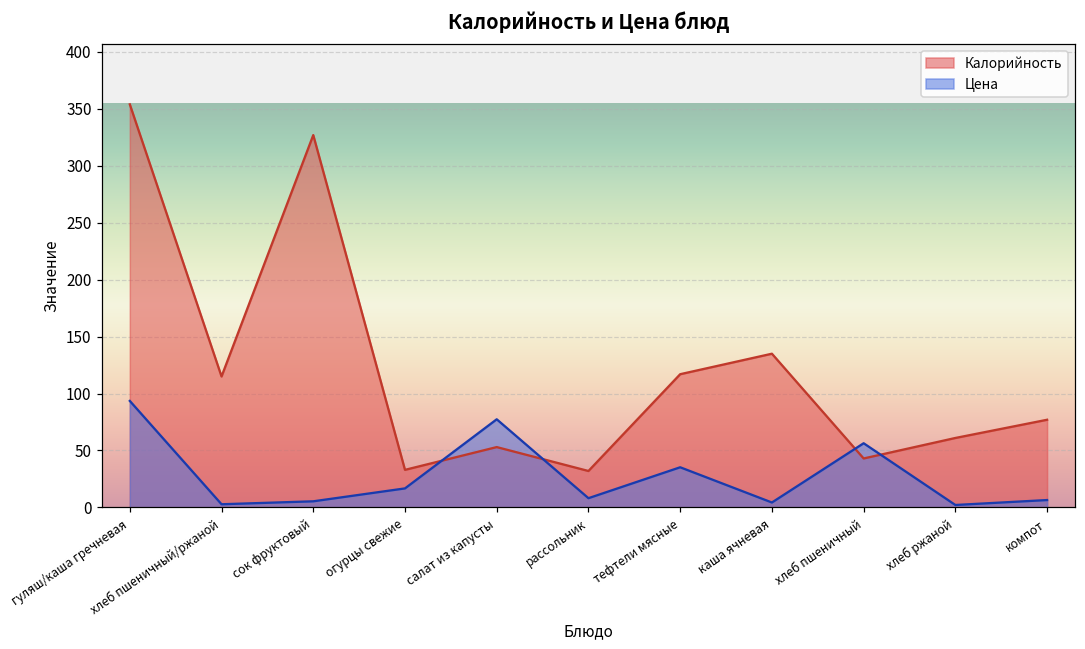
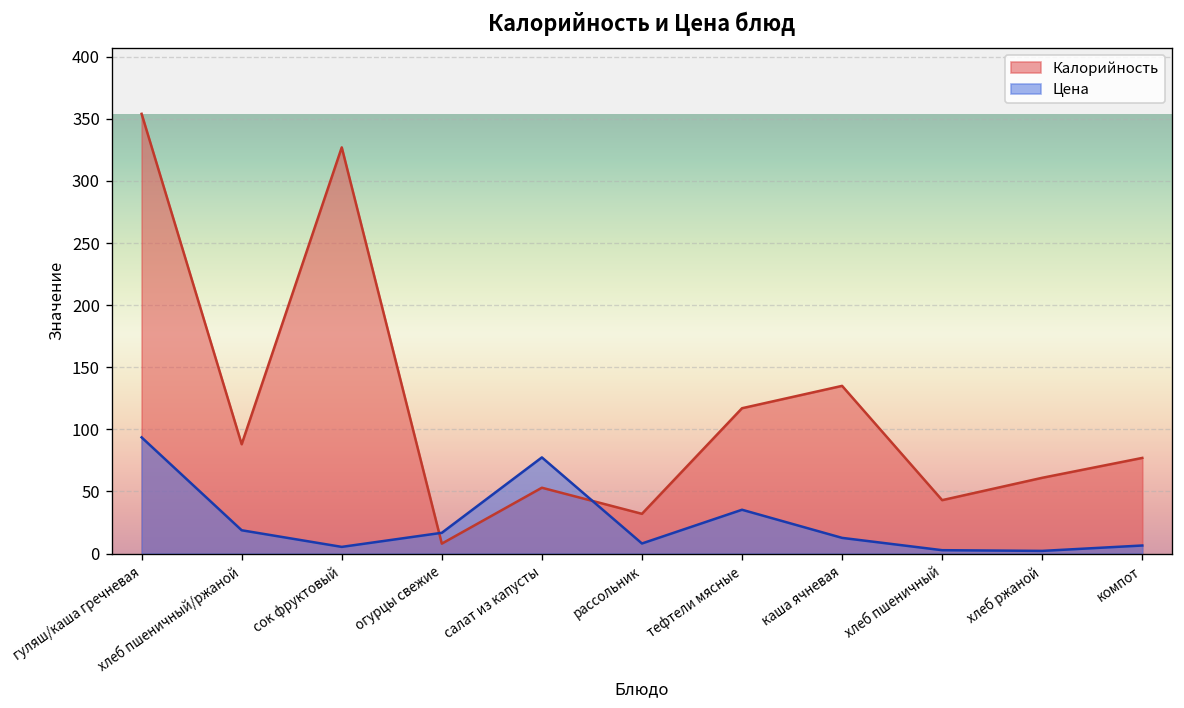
Калорийность, хлеб пшеничный/ржаной: 115 -> 88
Цена, хлеб пшеничный/ржаной: 3 -> 19
Калорийность, огурцы свежие: 33 -> 8
Цена, каша ячневая: 4 -> 13
Цена, хлеб пшеничный: 56 -> 3
